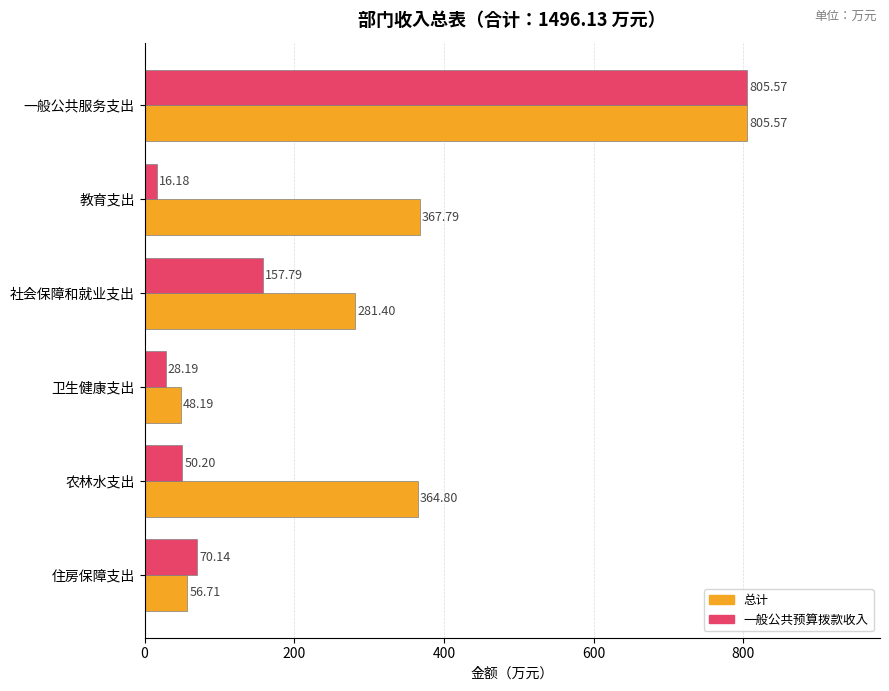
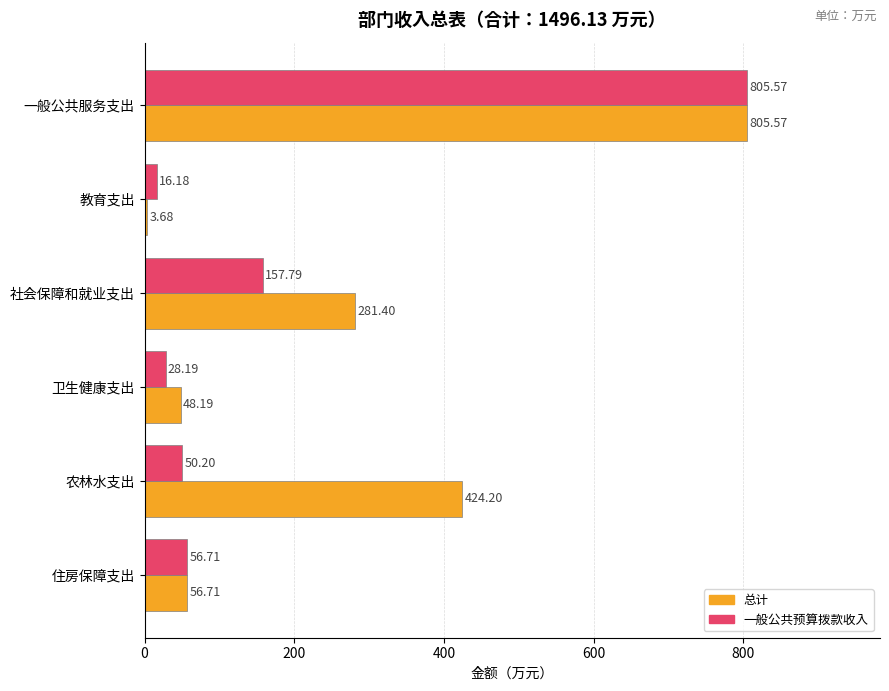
总计, 教育支出: 367.79 -> 3.68
总计, 农林水支出: 364.80 -> 424.20
一般公共预算拨款收入, 住房保障支出: 70.14 -> 56.71
